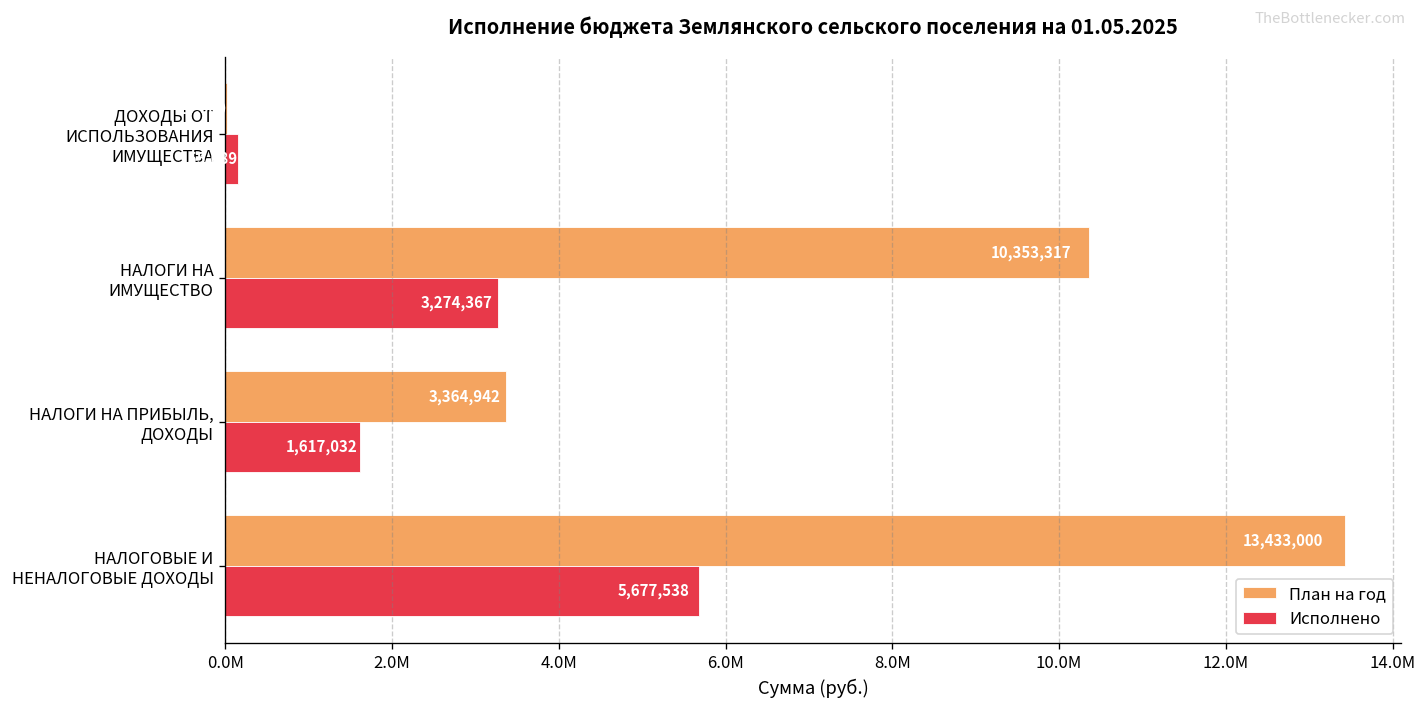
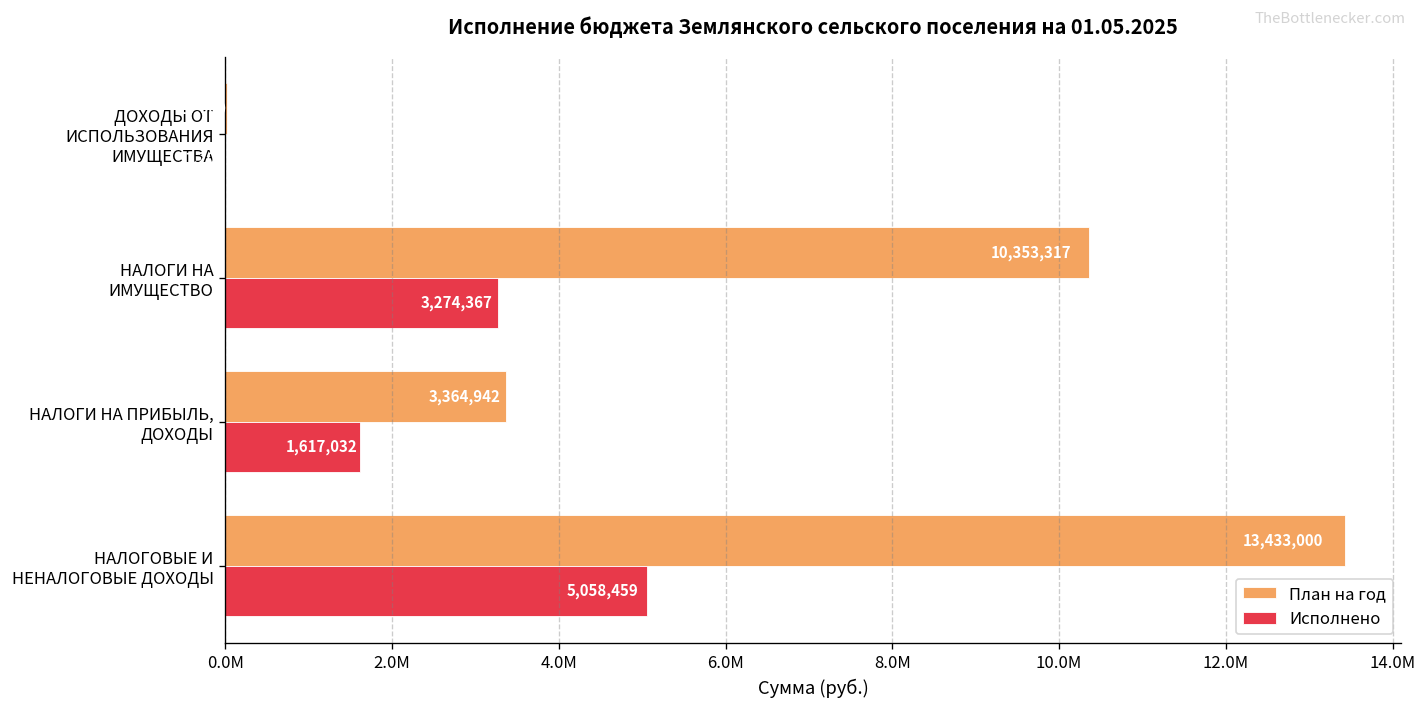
Исполнено, ДОХОДЫ ОТ ИСПОЛЬЗОВАНИЯ ИМУЩЕСТВА: 200000 -> 0
Исполнено, НАЛОГОВЫЕ И НЕНАЛОГОВЫЕ ДОХОДЫ: 5,677,538 -> 5,058,459
